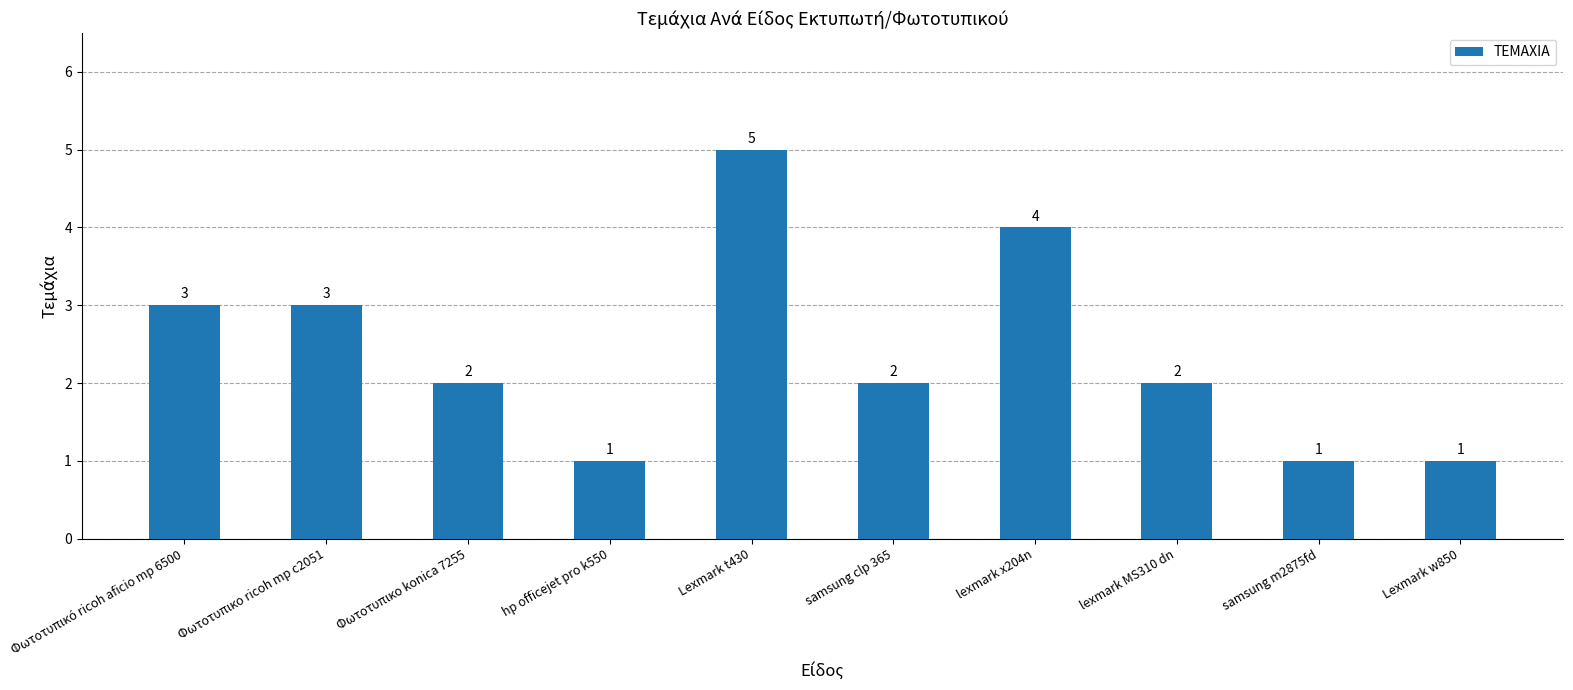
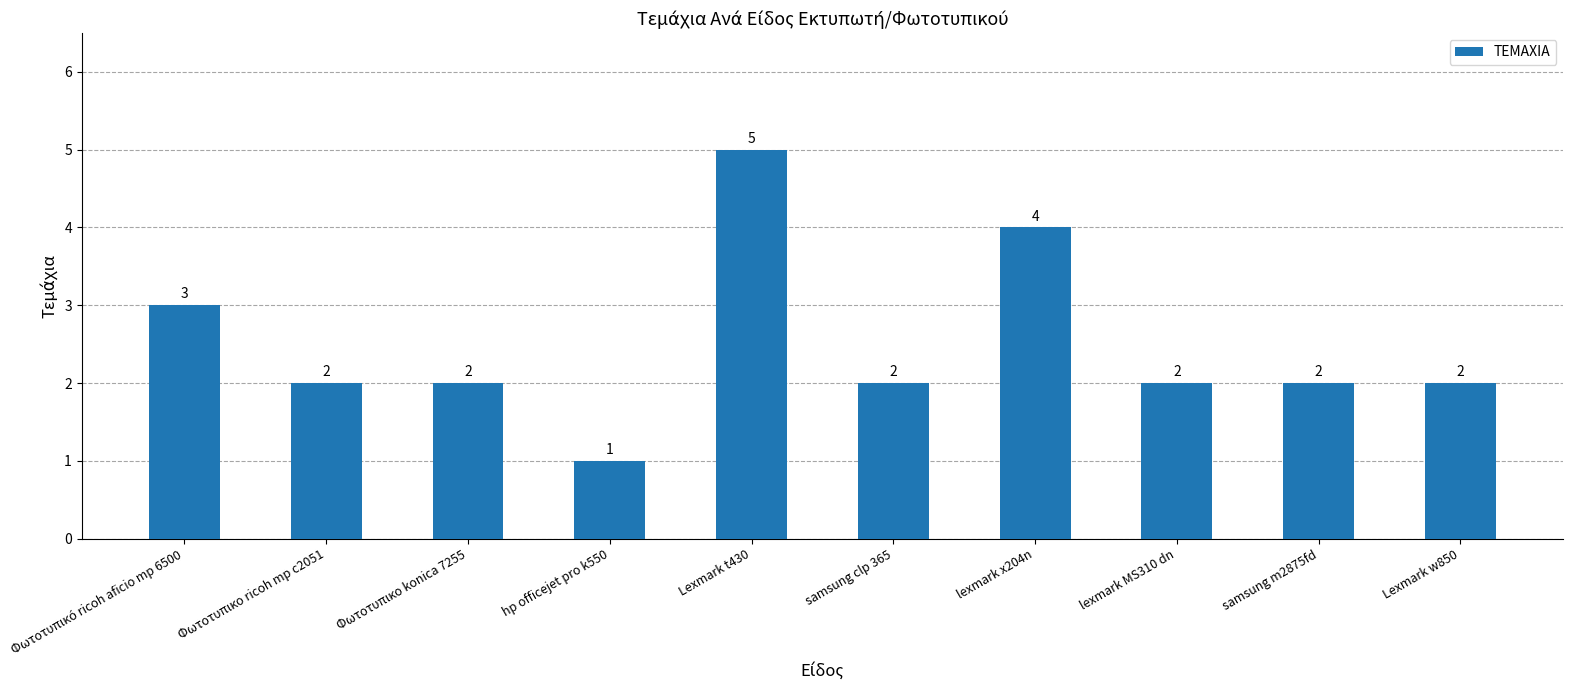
Φωτοτυπικο ricoh mp c2051: 3 -> 2
samsung m2875fd: 1 -> 2
Lexmark w850: 1 -> 2
